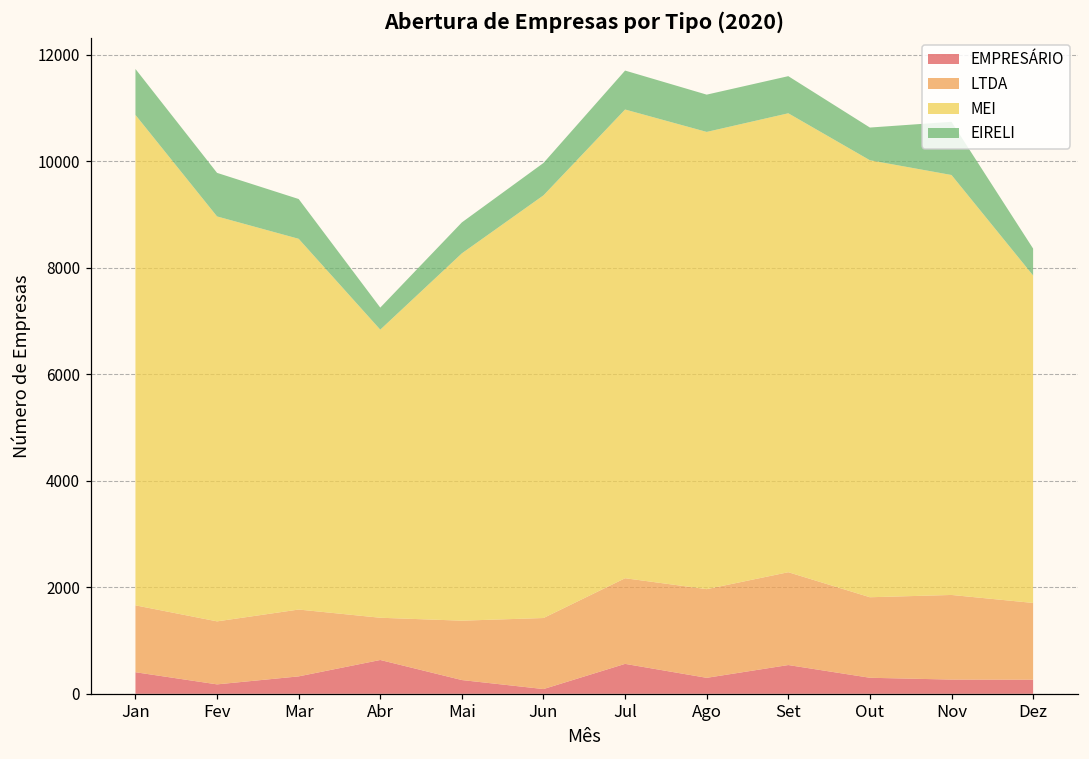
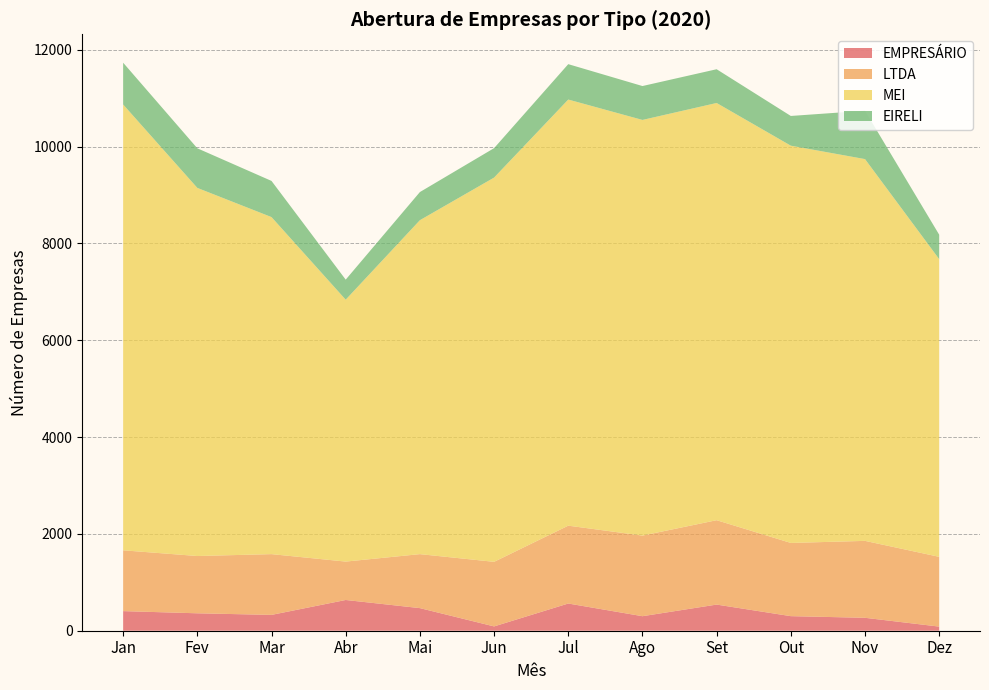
EMPRESÁRIO, Fev: 200 -> 400
EMPRESÁRIO, Mai: 300 -> 500
EMPRESÁRIO, Dez: 300 -> 100
